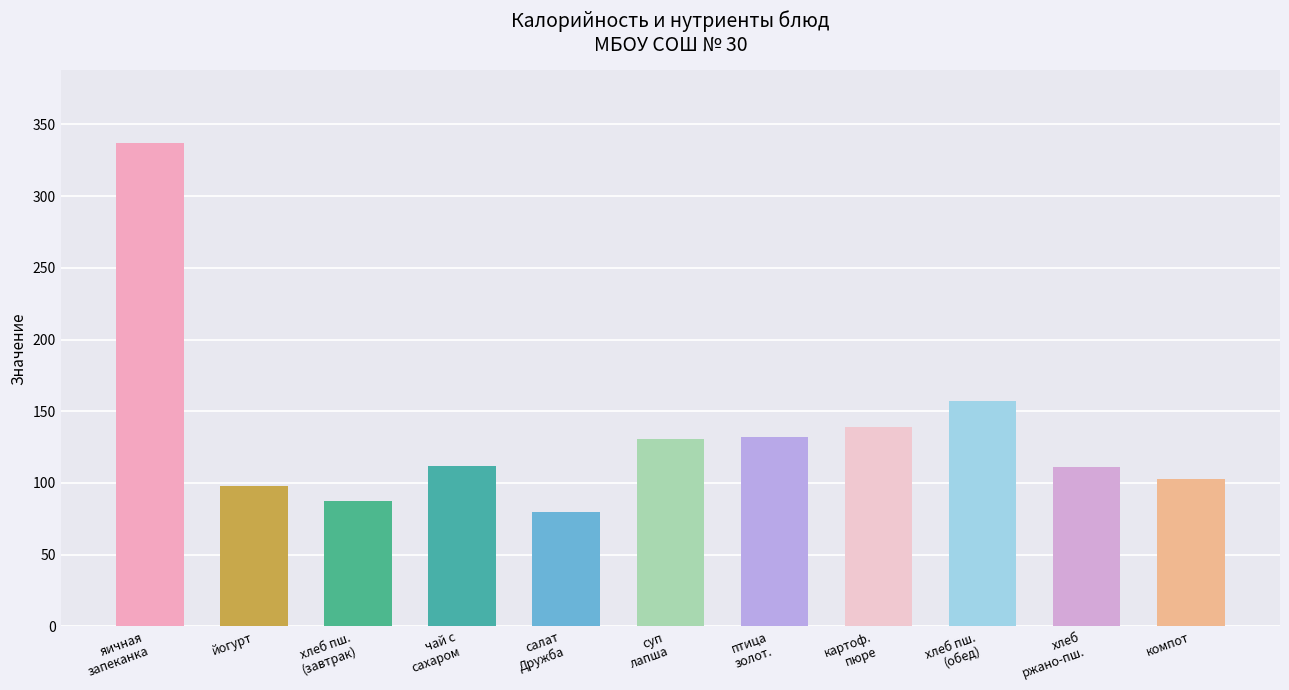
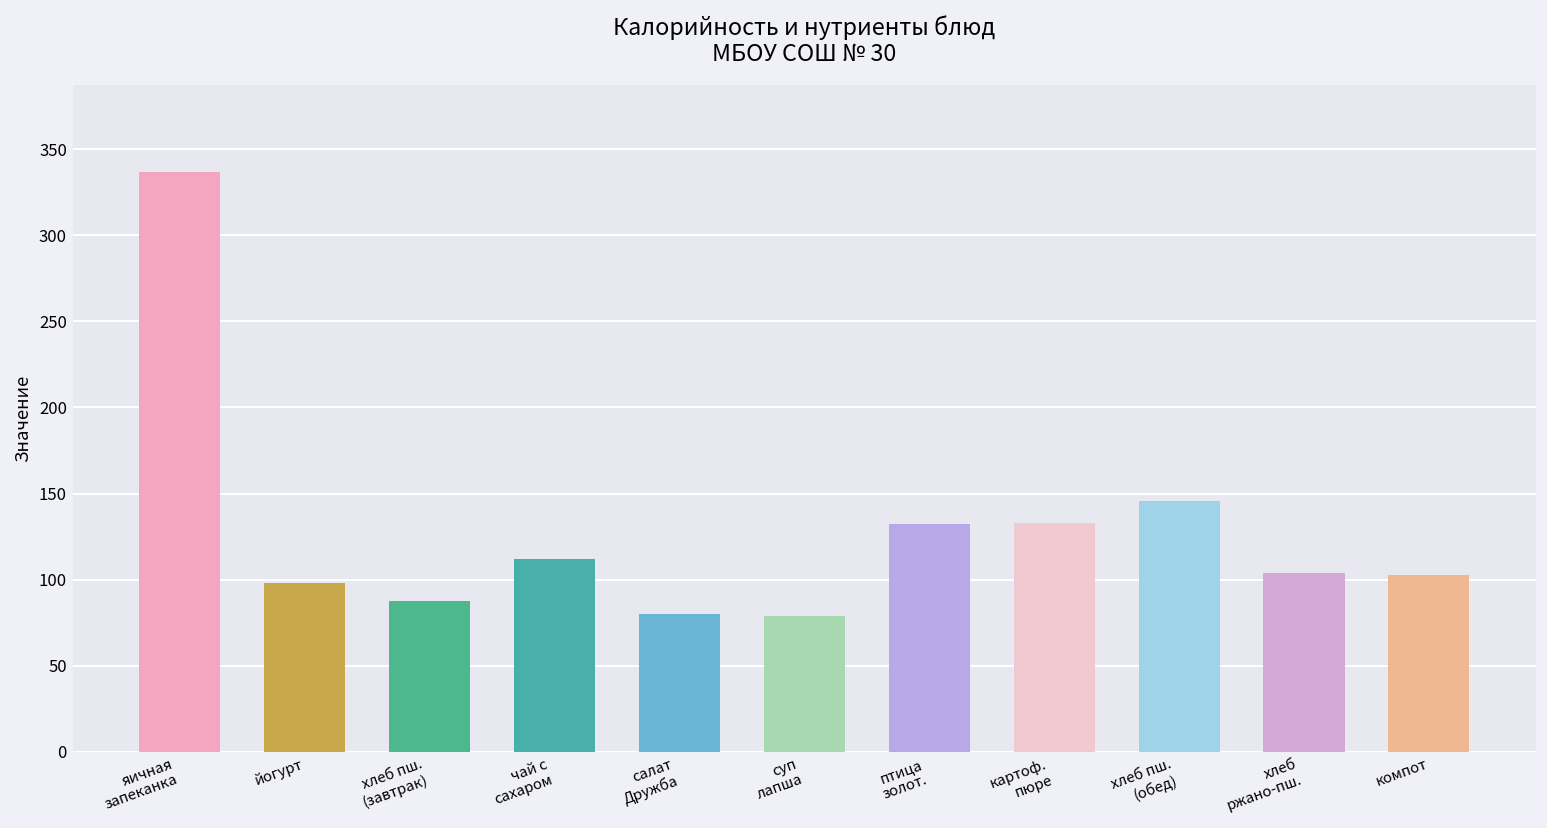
суп лапша: 130 -> 79
картоф. пюре: 139 -> 133
хлеб пш. (обед): 157 -> 146
хлеб ржано-пш.: 111 -> 104
